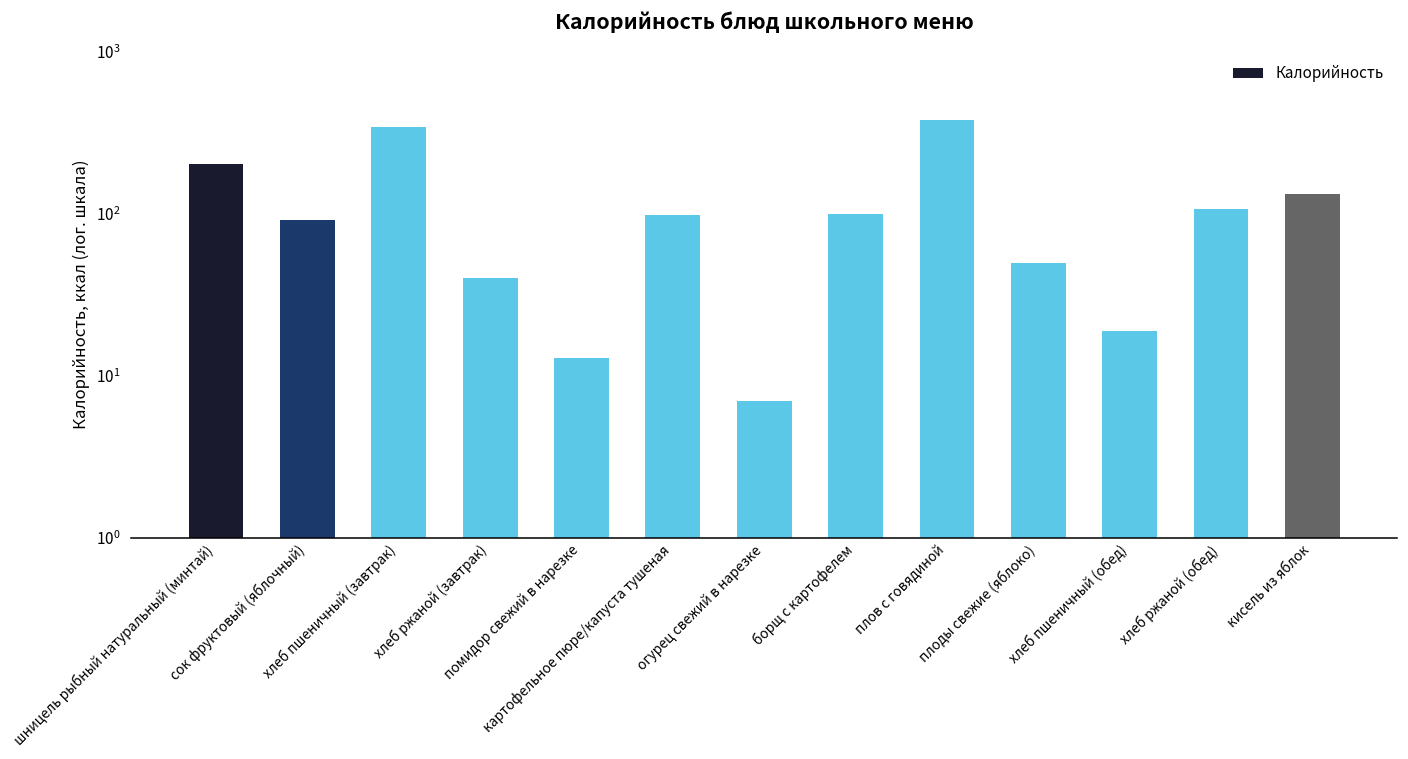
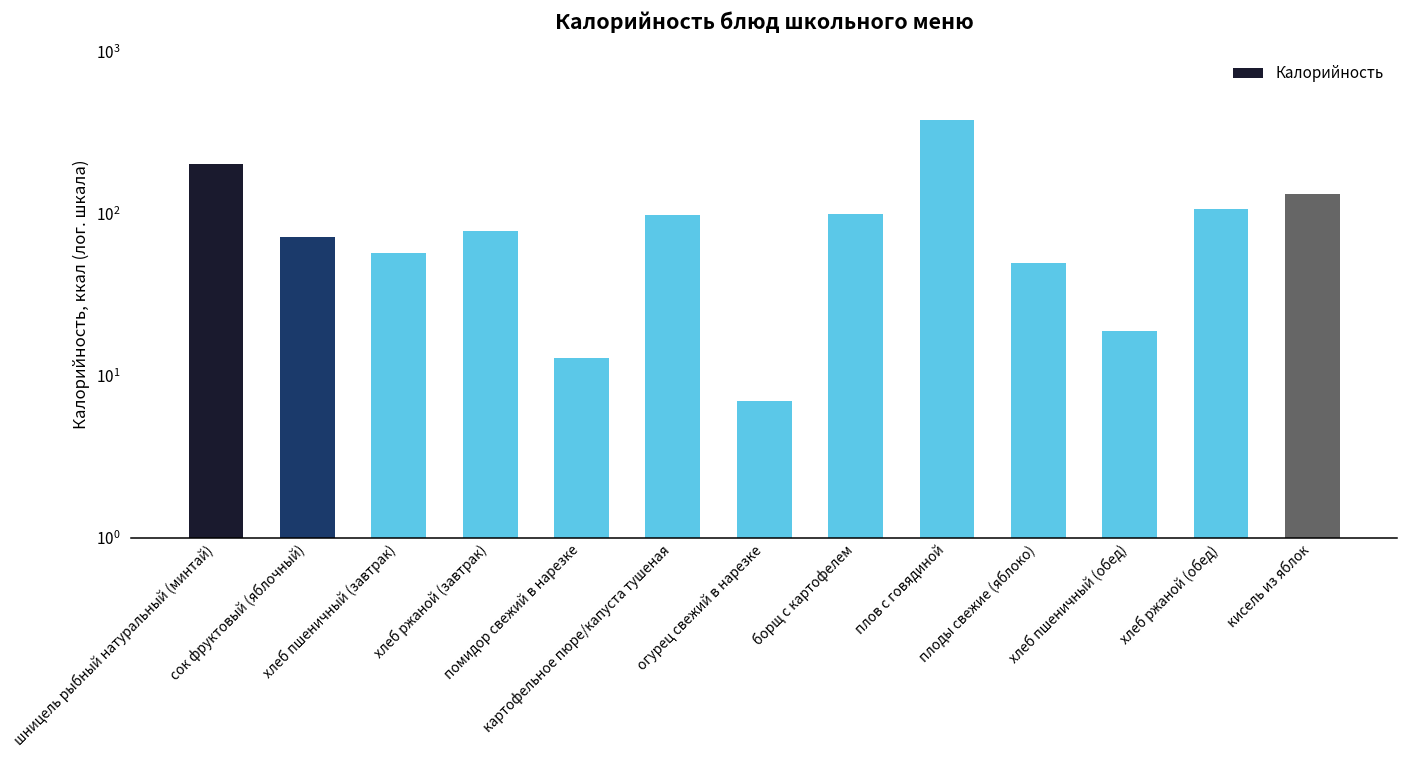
сок фруктовый (яблочный): 90 -> 70
хлеб пшеничный (завтрак): 340 -> 57
хлеб ржаной (завтрак): 40 -> 80
